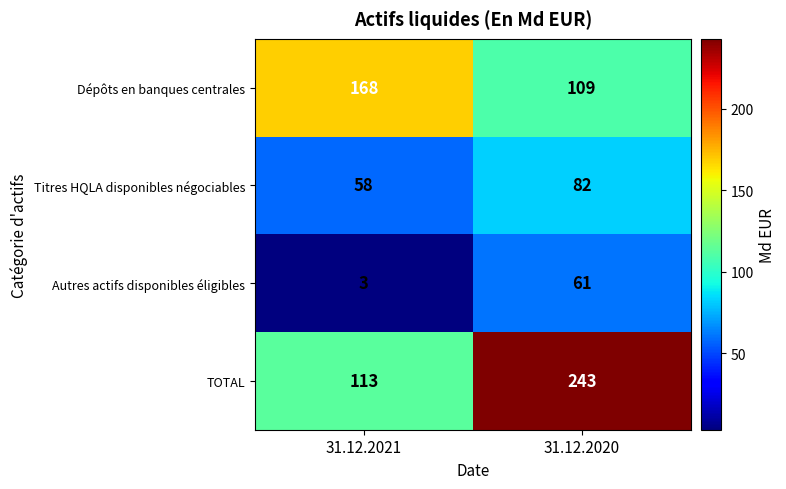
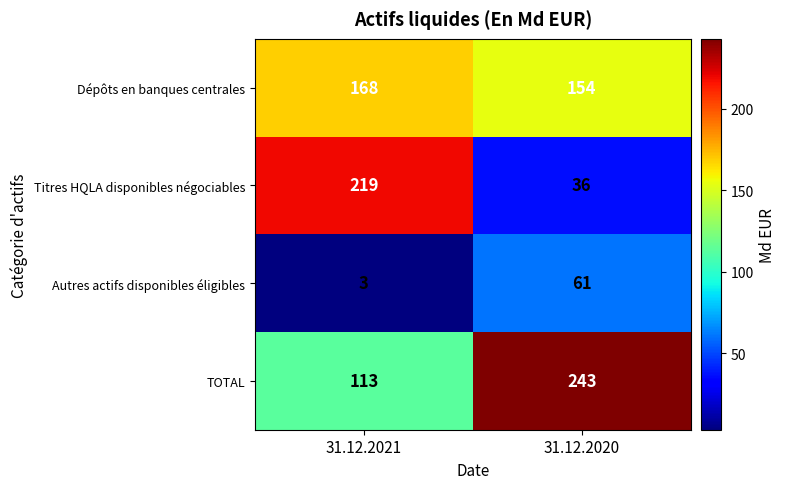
Dépôts en banques centrales, 31.12.2020: 109 -> 154
Titres HQLA disponibles négociables, 31.12.2021: 58 -> 219
Titres HQLA disponibles négociables, 31.12.2020: 82 -> 36
